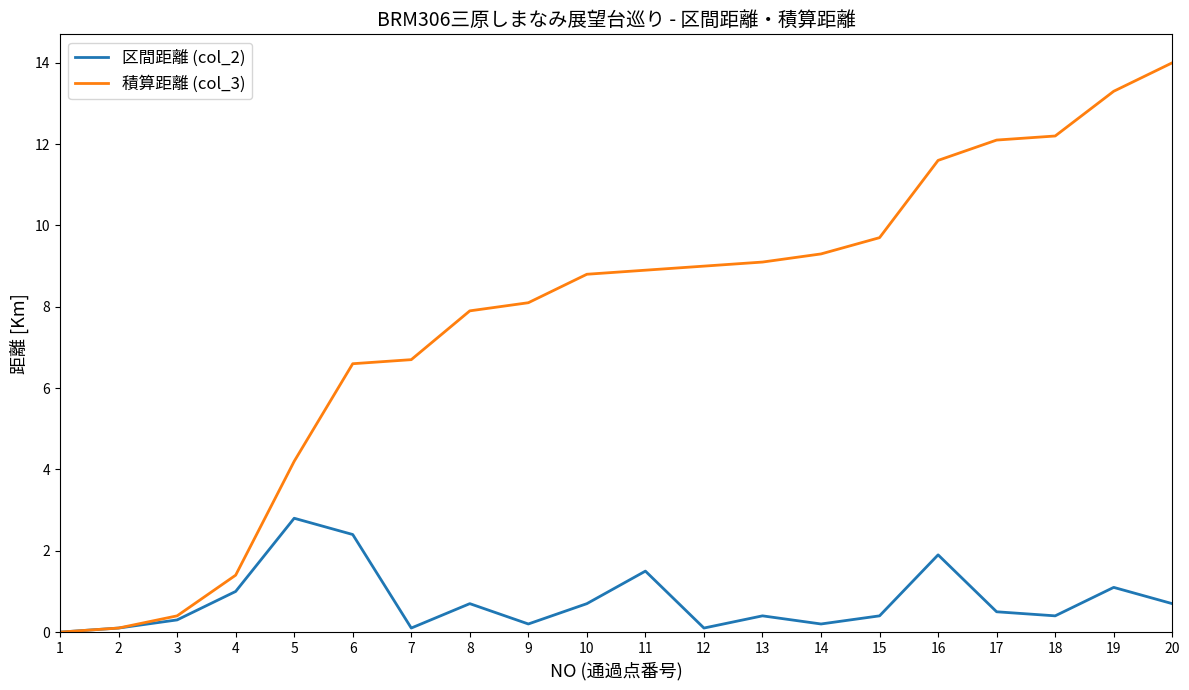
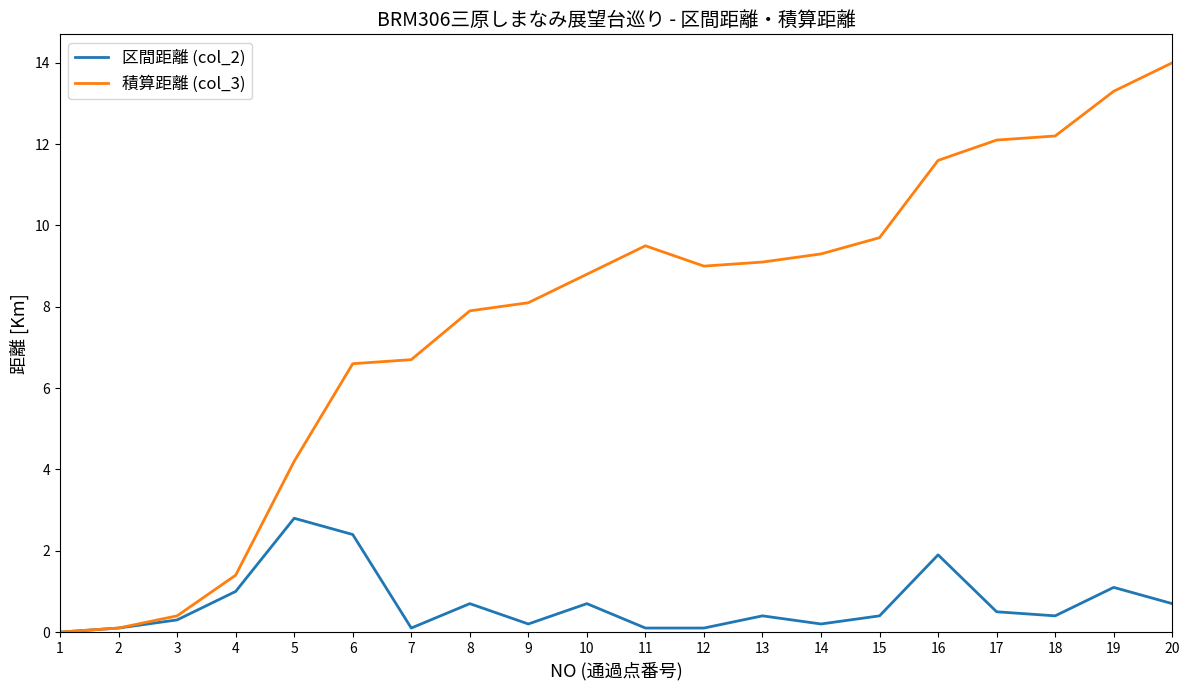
区間距離 (col_2), 11: 1.5 -> 0.1
積算距離 (col_3), 11: 8.9 -> 9.5
